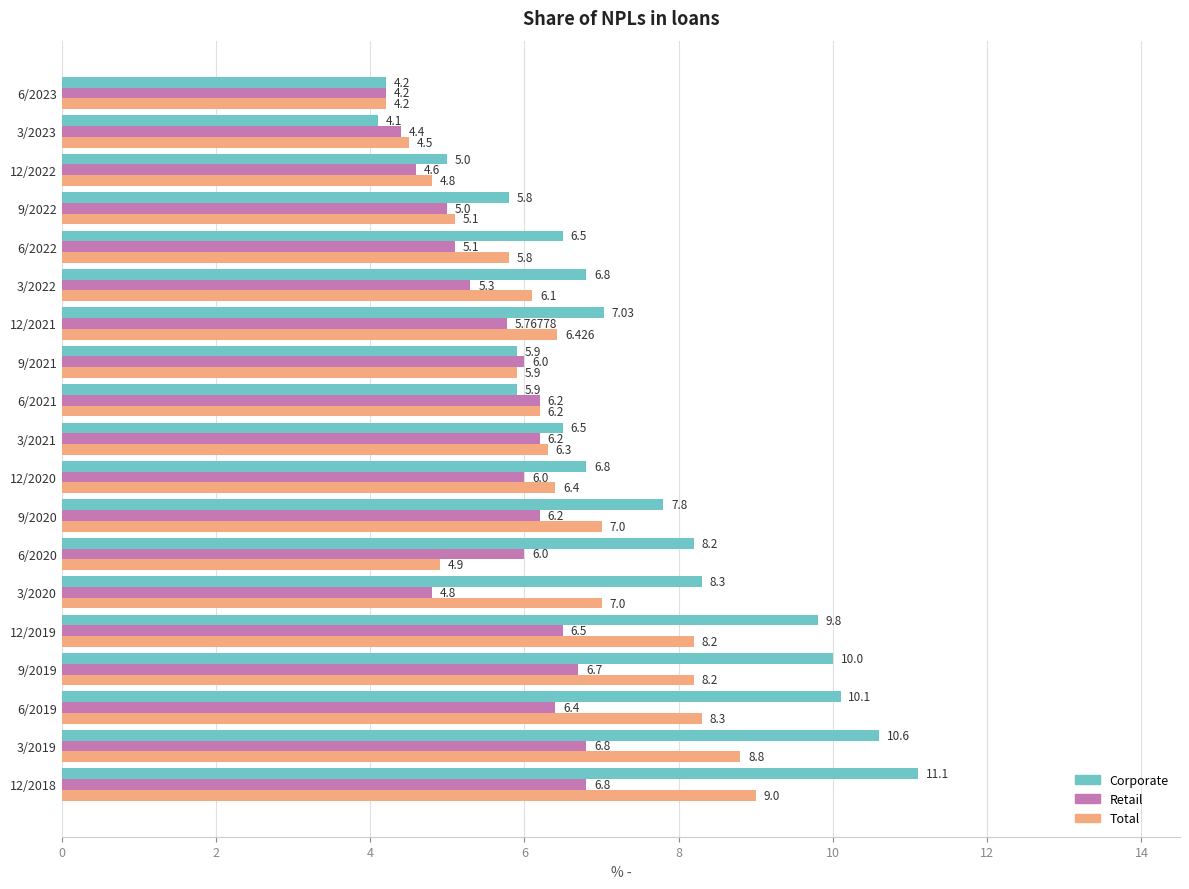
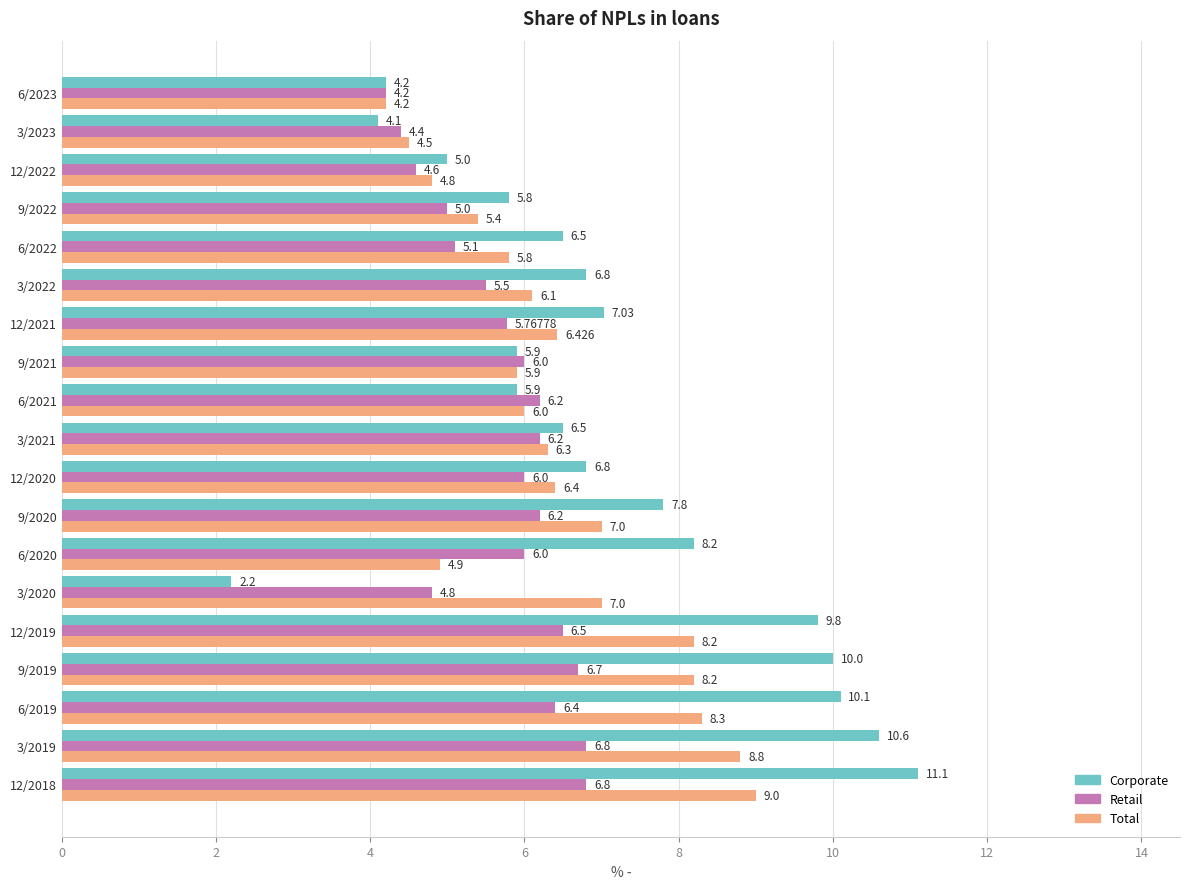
Total, 9/2022: 5.1 -> 5.4
Retail, 3/2022: 5.3 -> 5.5
Total, 6/2021: 6.2 -> 6.0
Corporate, 3/2020: 8.3 -> 2.2
